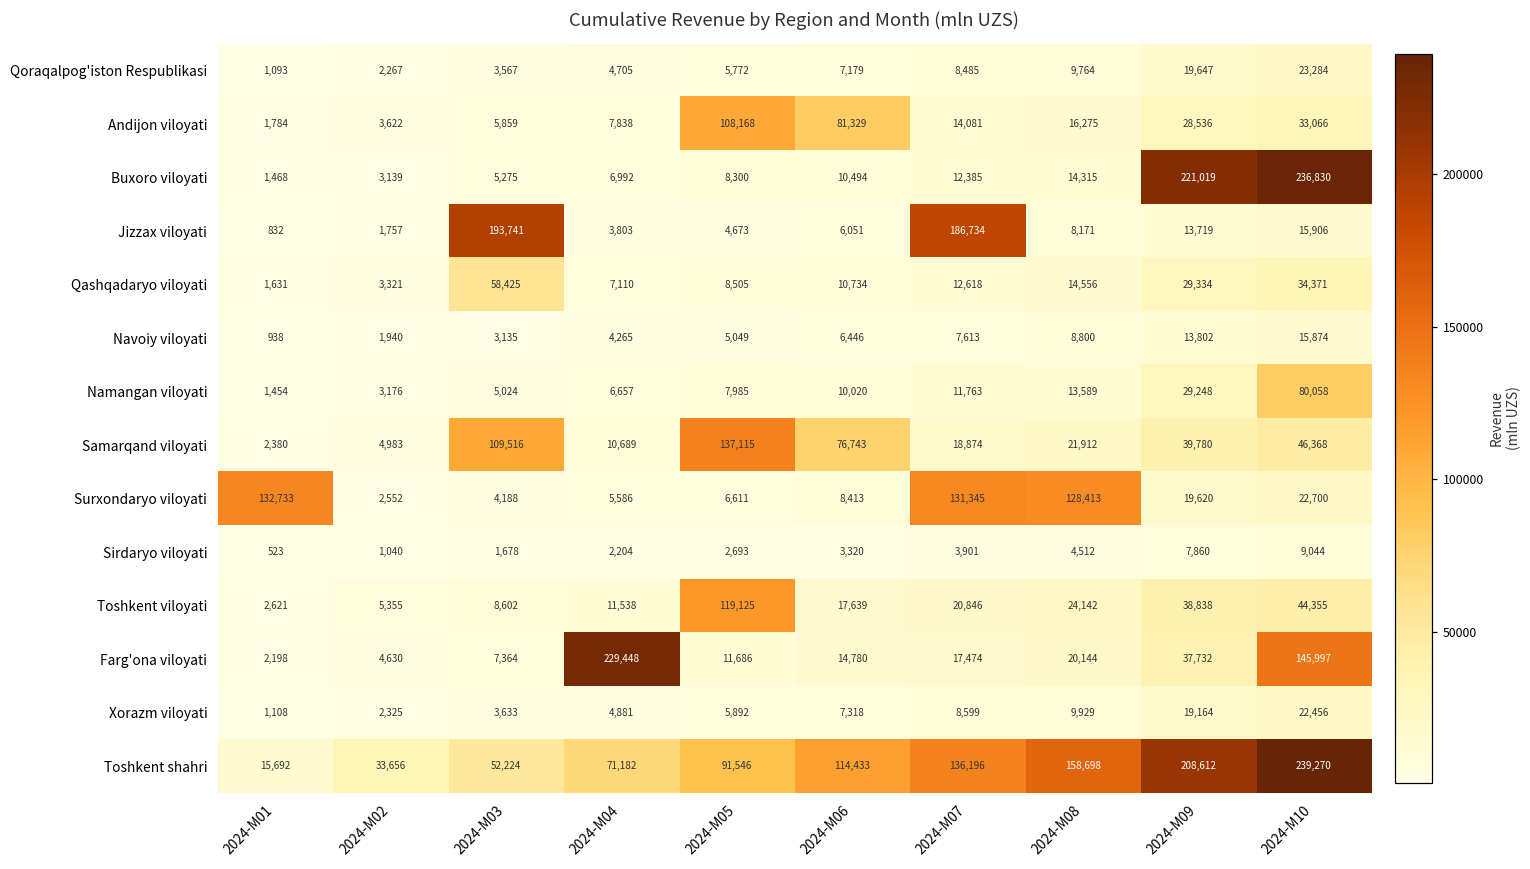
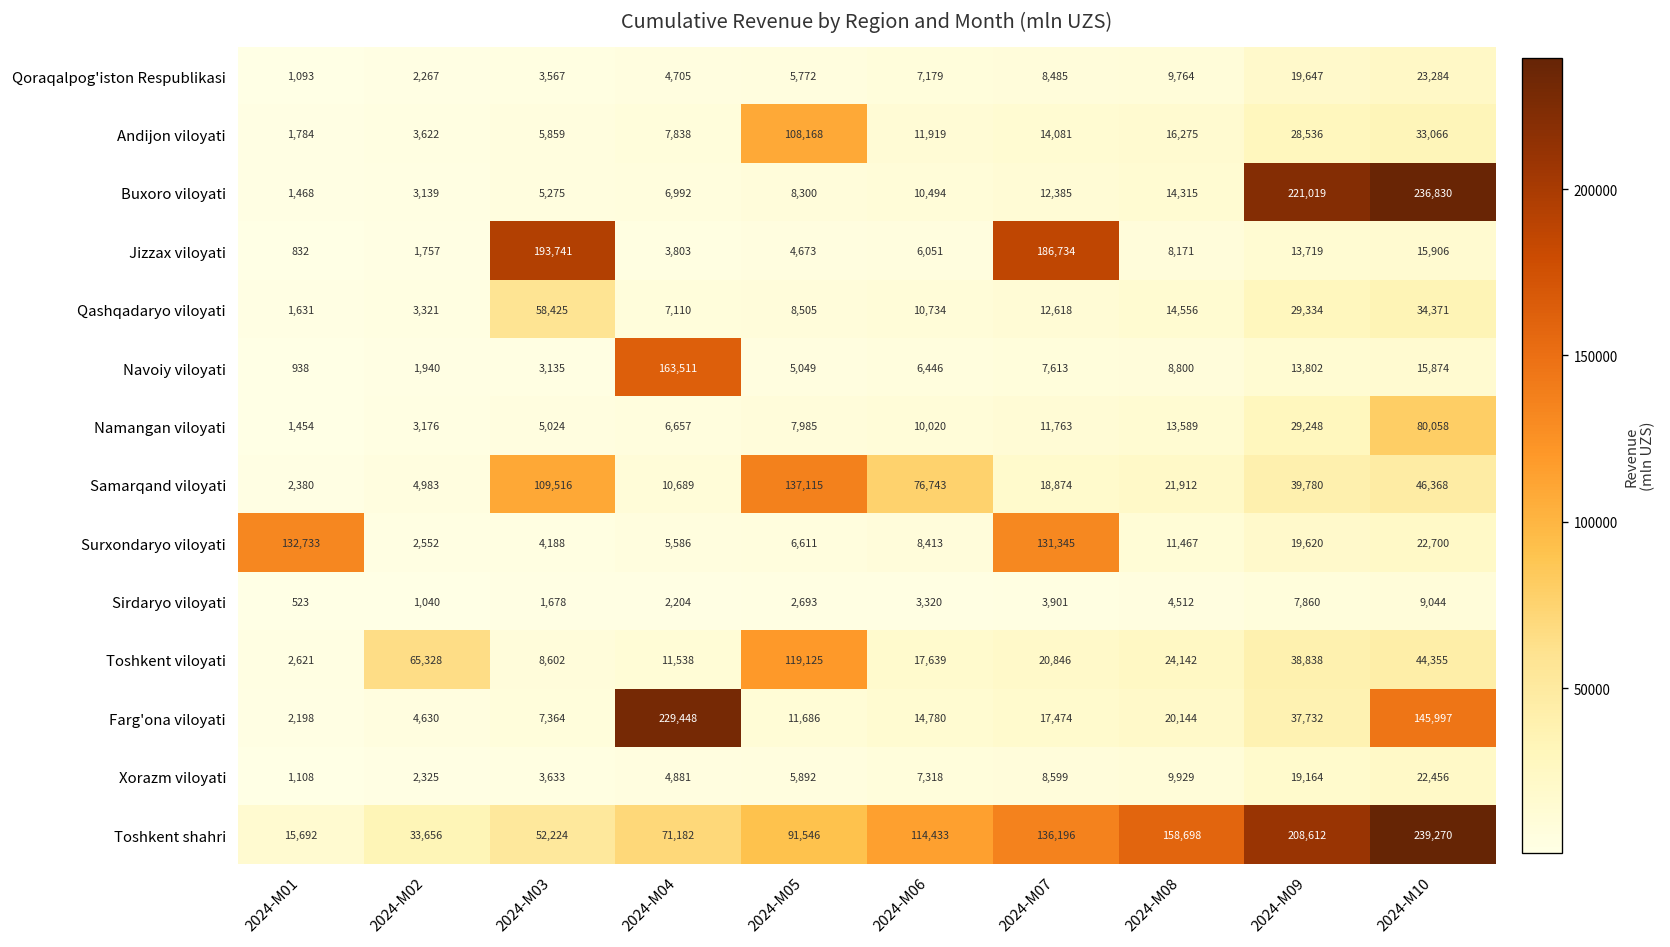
Andijon viloyati, 2024-M06: 81,329 -> 11,919
Navoiy viloyati, 2024-M04: 4,265 -> 163,511
Surxondaryo viloyati, 2024-M08: 128,413 -> 11,467
Toshkent viloyati, 2024-M02: 5,355 -> 65,328
